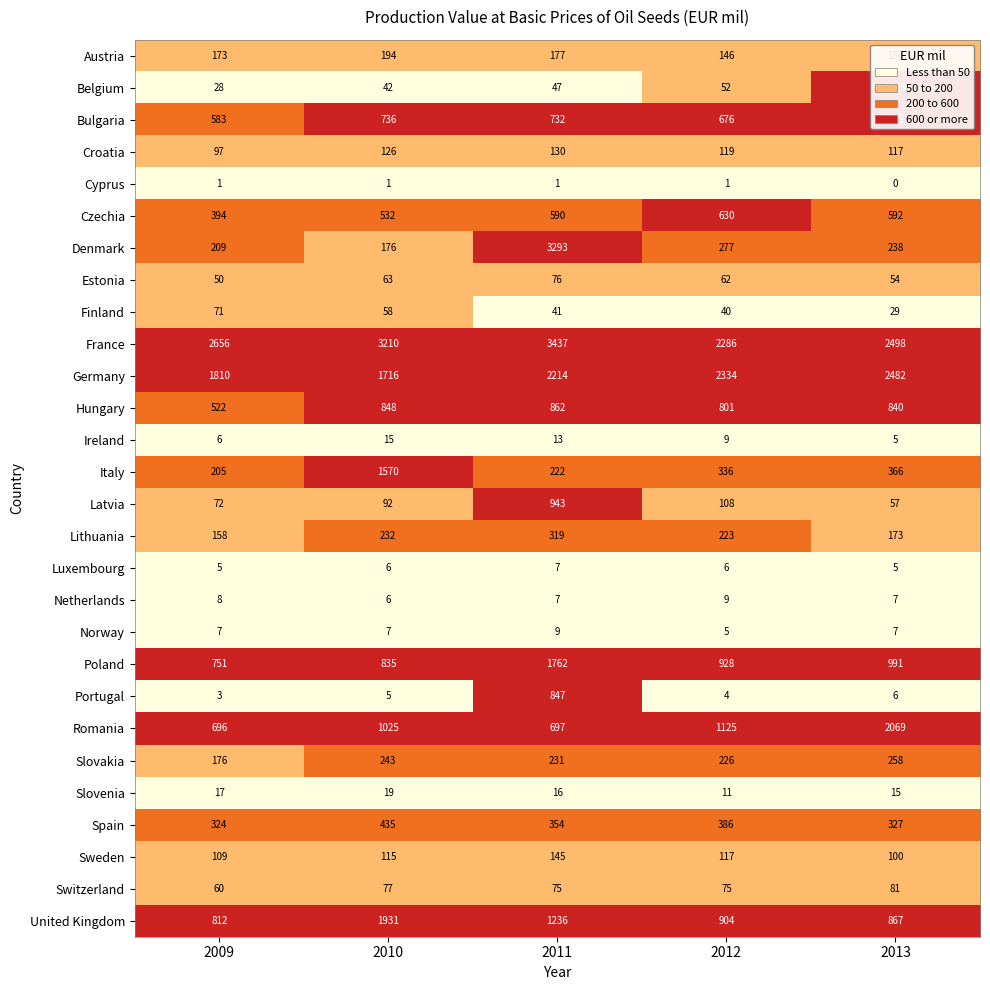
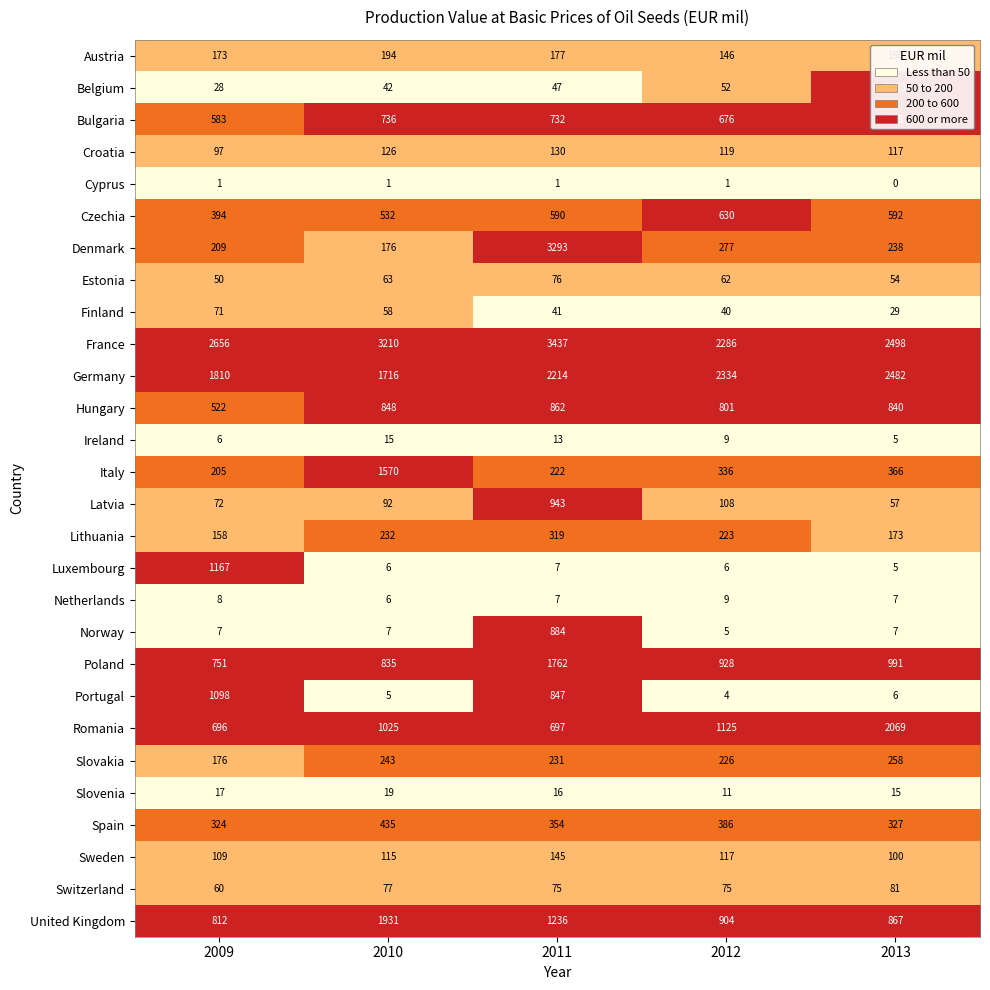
Luxembourg, 2009: 5 -> 1167
Norway, 2011: 9 -> 884
Portugal, 2009: 3 -> 1098
